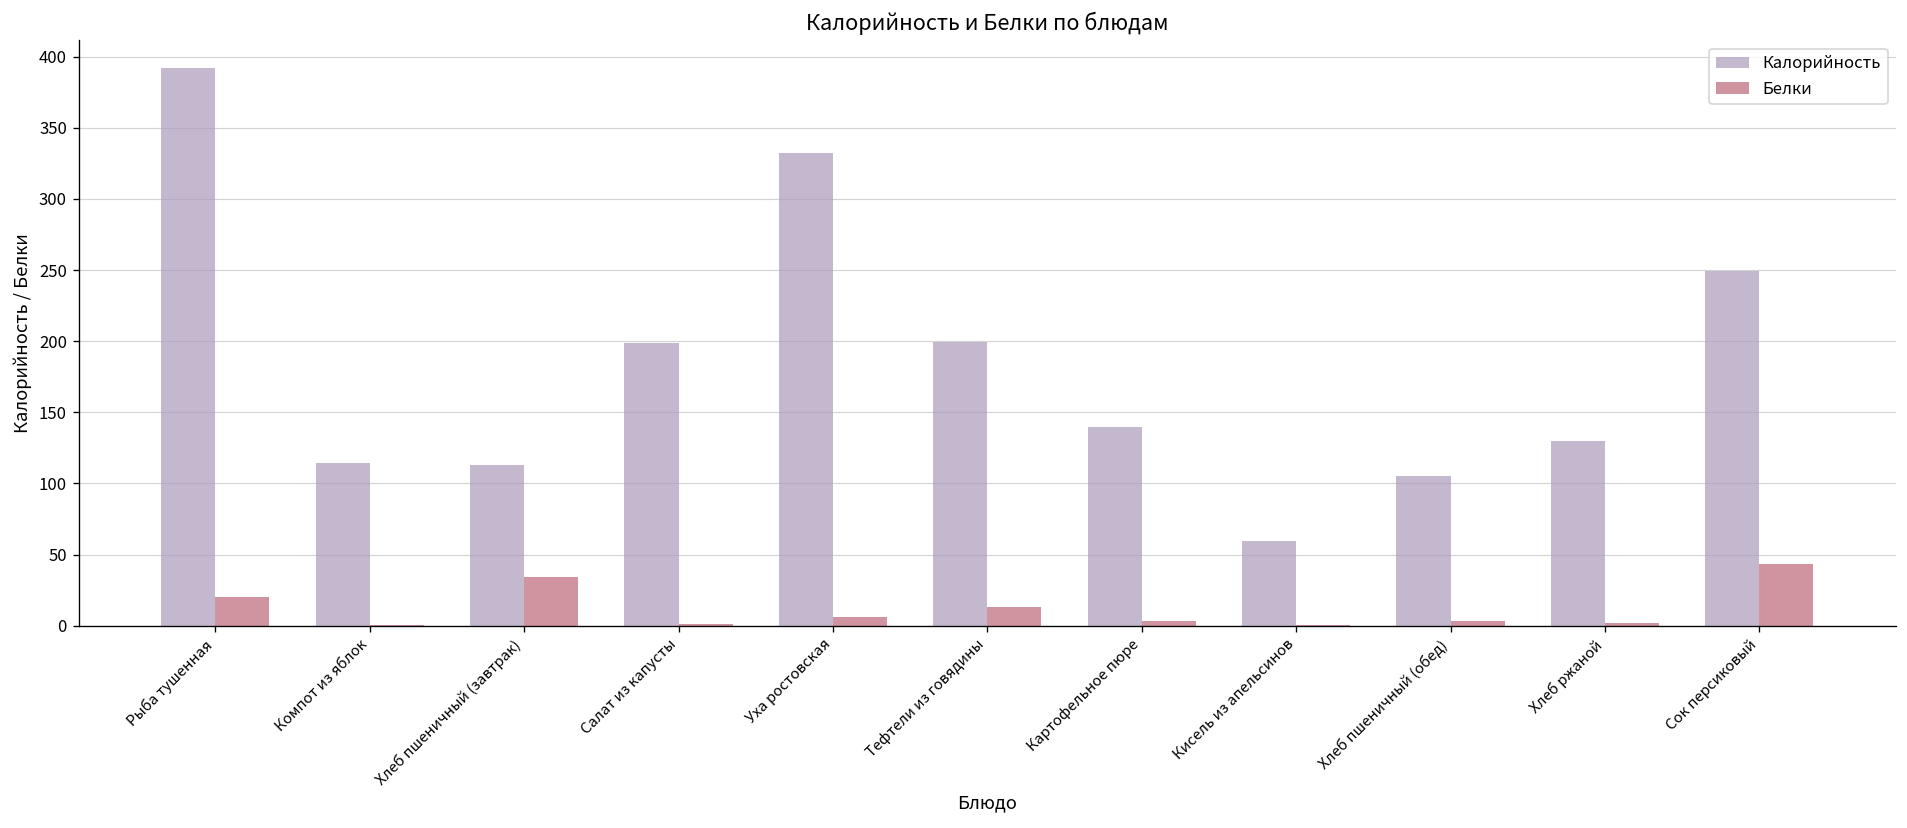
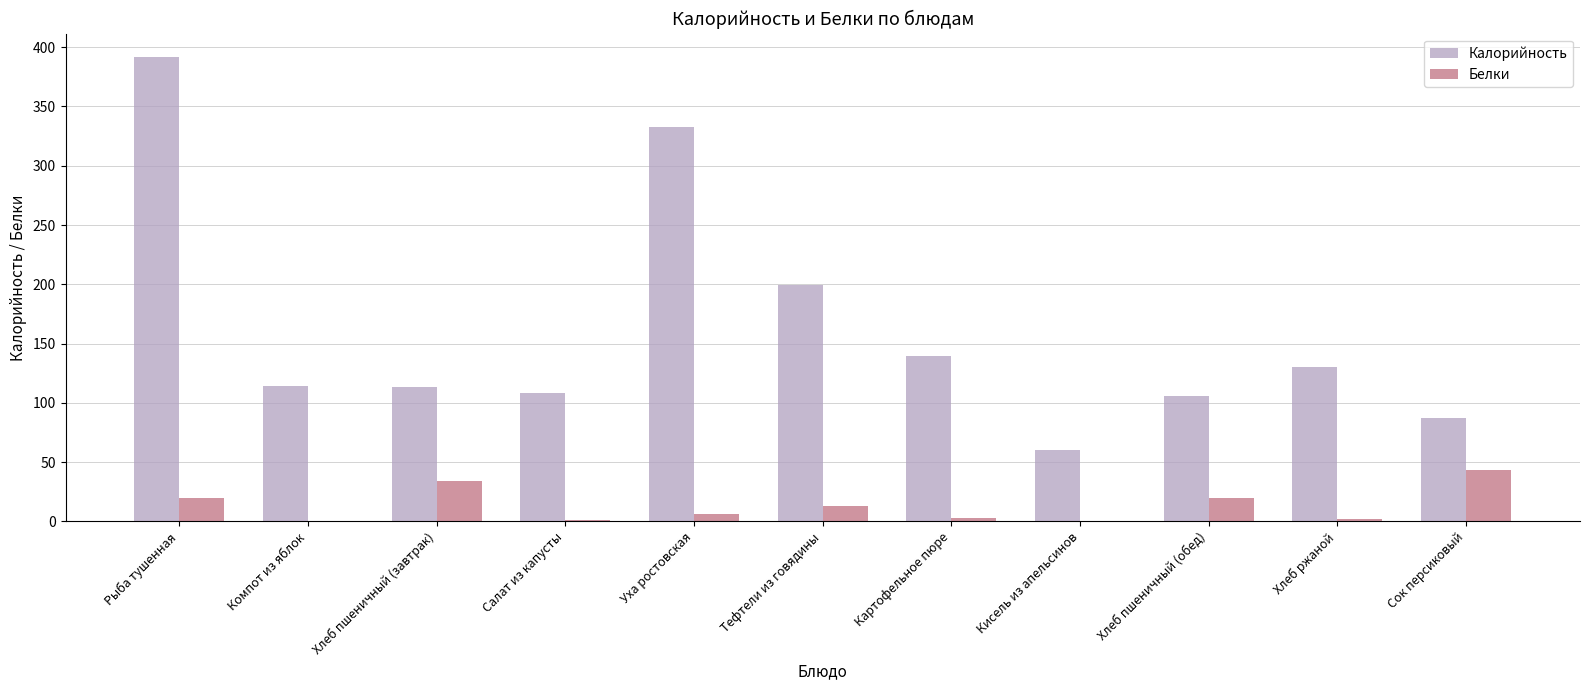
Калорийность, Салат из капусты: 199 -> 108
Белки, Хлеб пшеничный (обед): 3 -> 20
Калорийность, Сок персиковый: 249 -> 87
